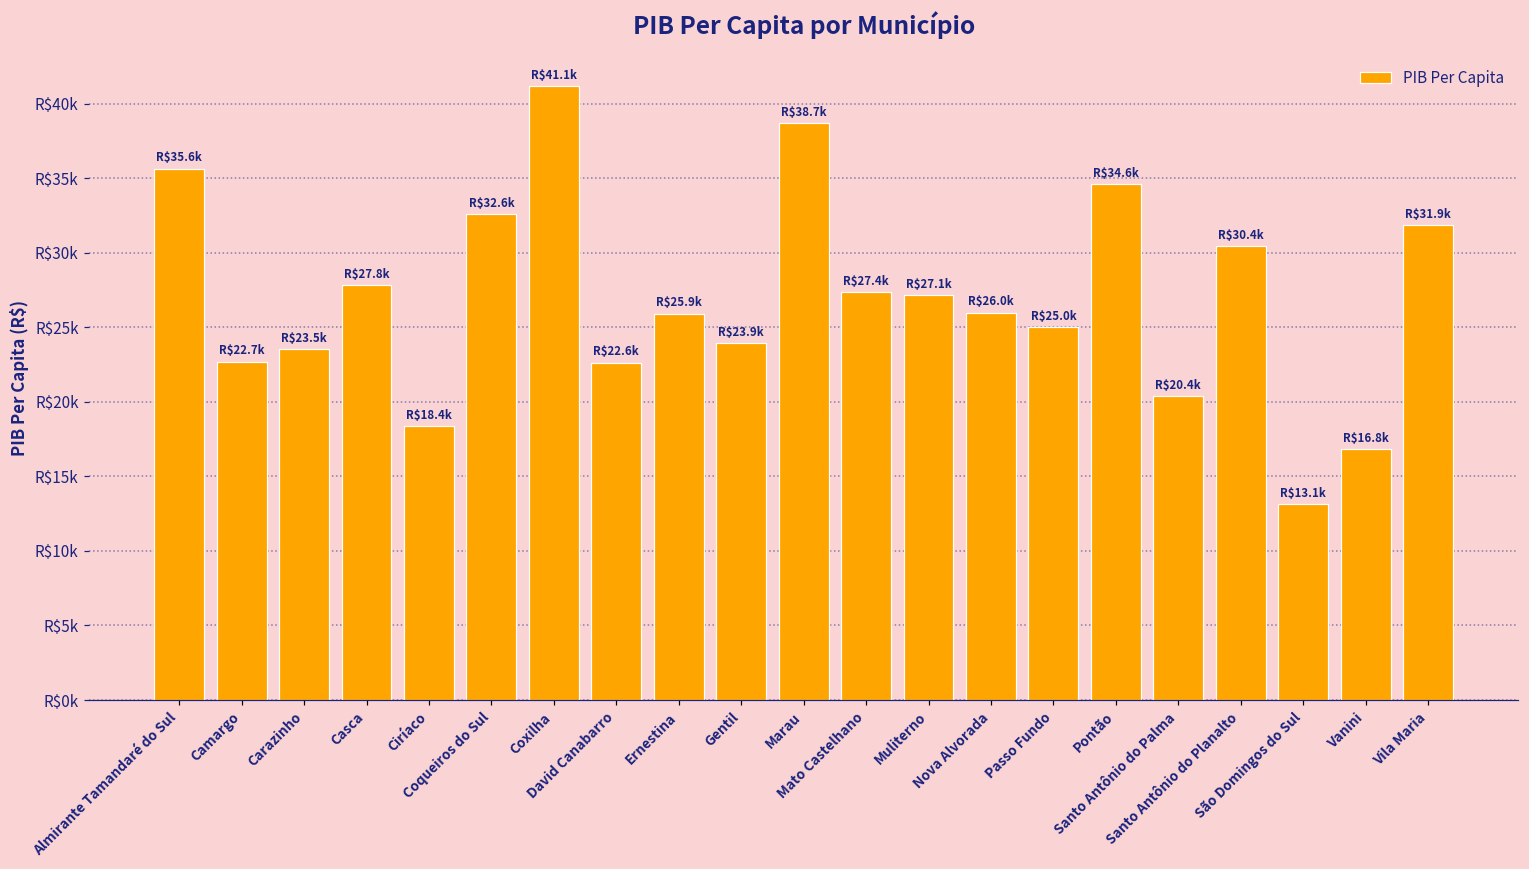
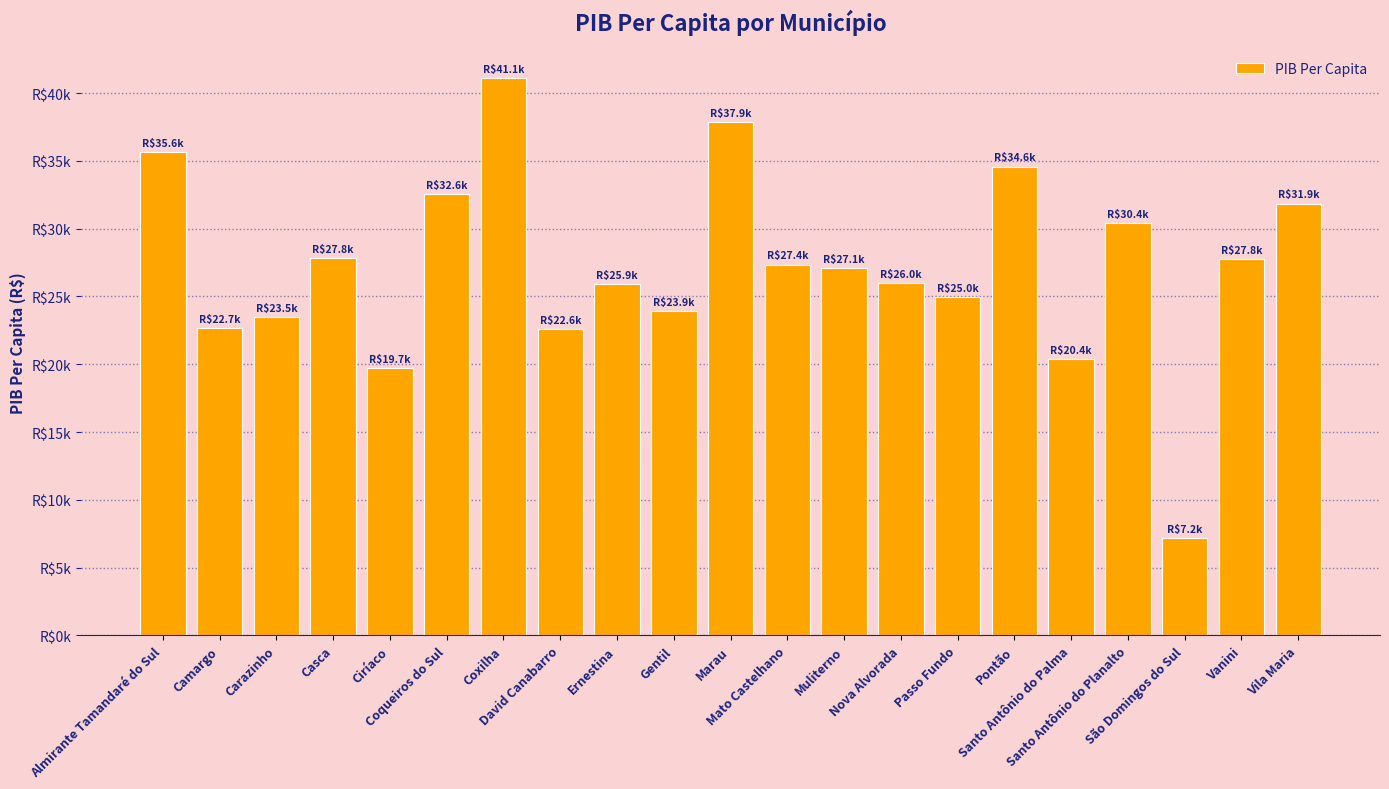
Ciríaco: $18.4k -> $19.7k
Marau: $38.7k -> $37.9k
São Domingos do Sul: $13.1k -> $7.2k
Vanini: $16.8k -> $27.8k
